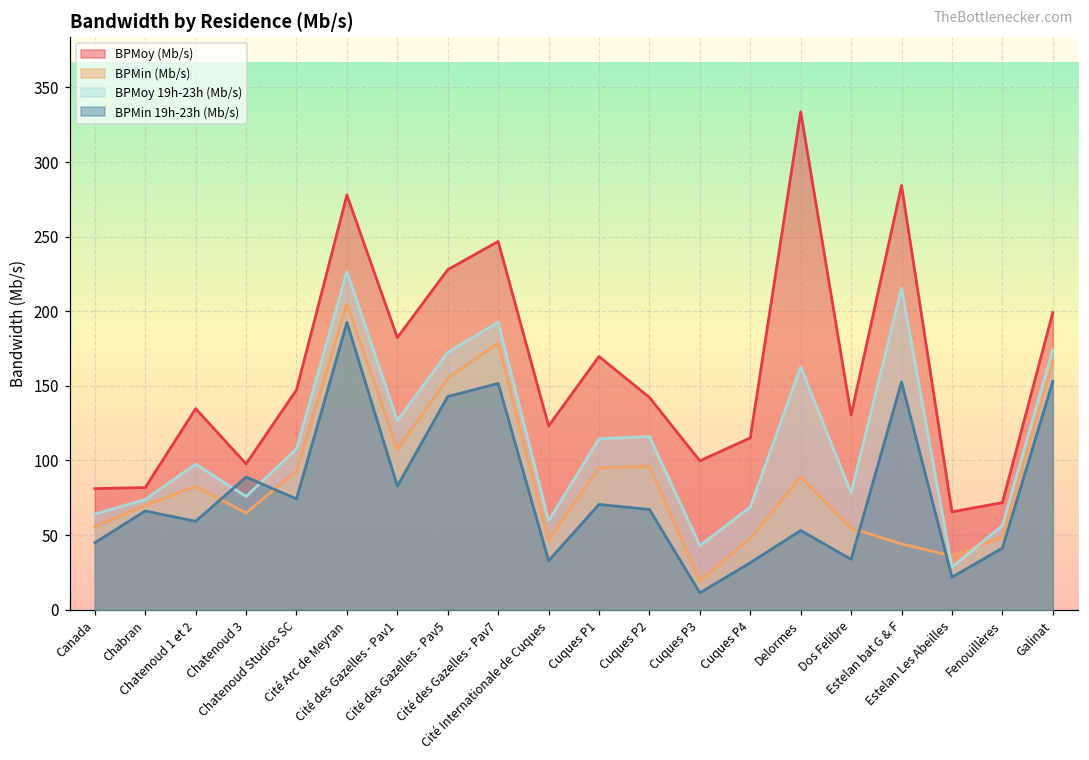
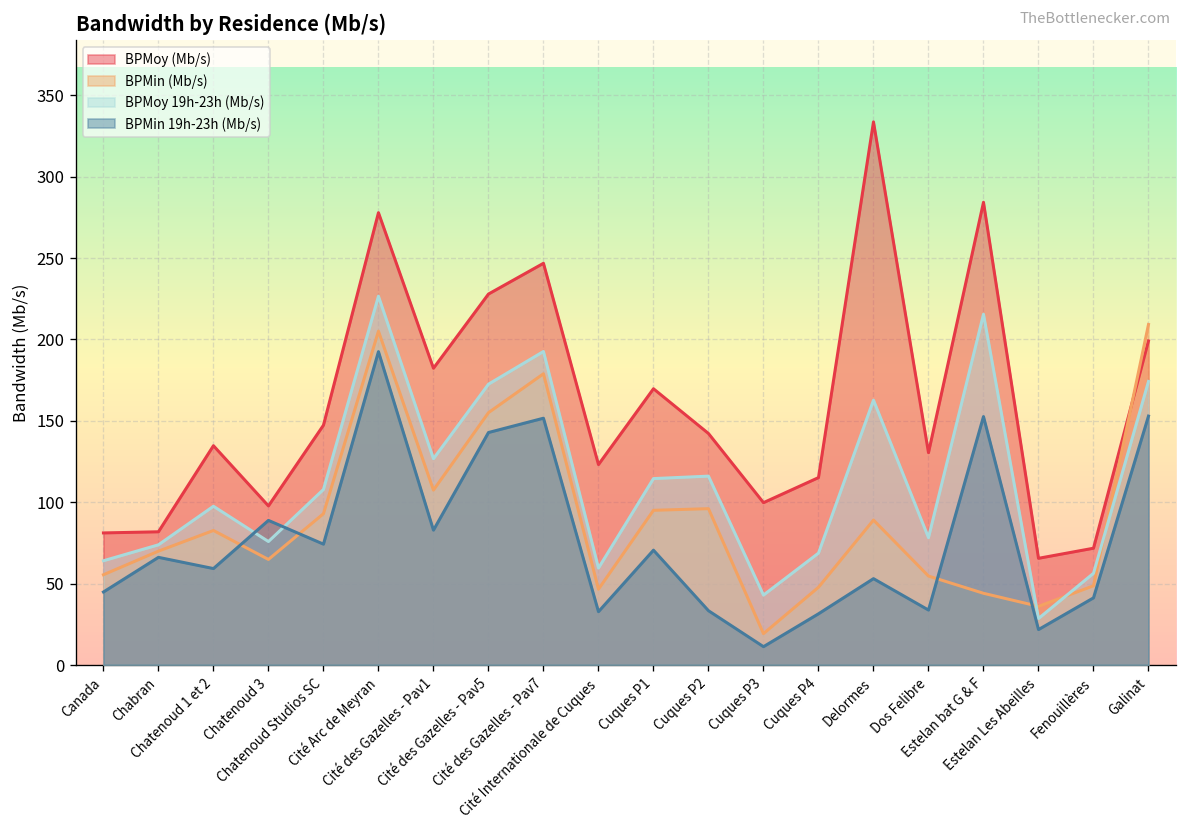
BPMin 19h-23h (Mb/s), Cuques P2: 67 -> 33
BPMin (Mb/s), Galinat: 166 -> 209
